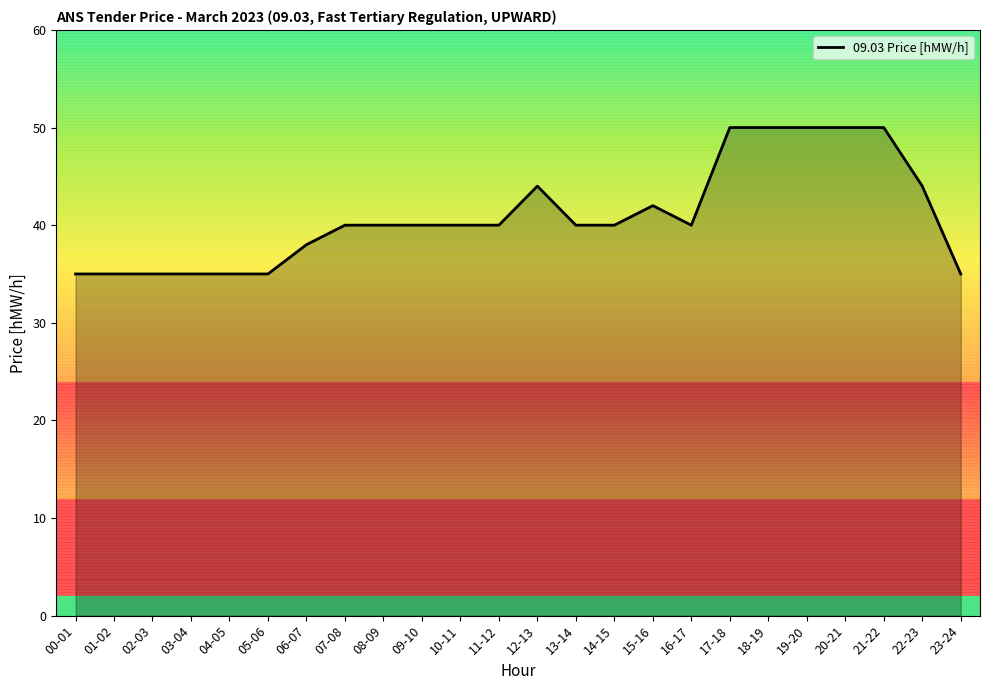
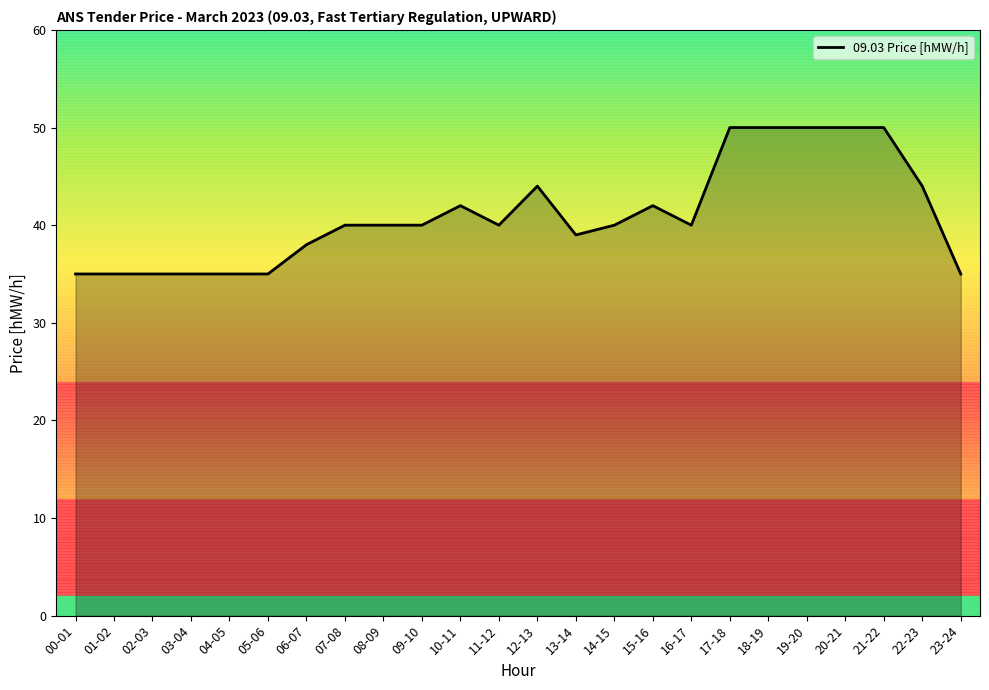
10-11: 40 -> 42
13-14: 40 -> 39
